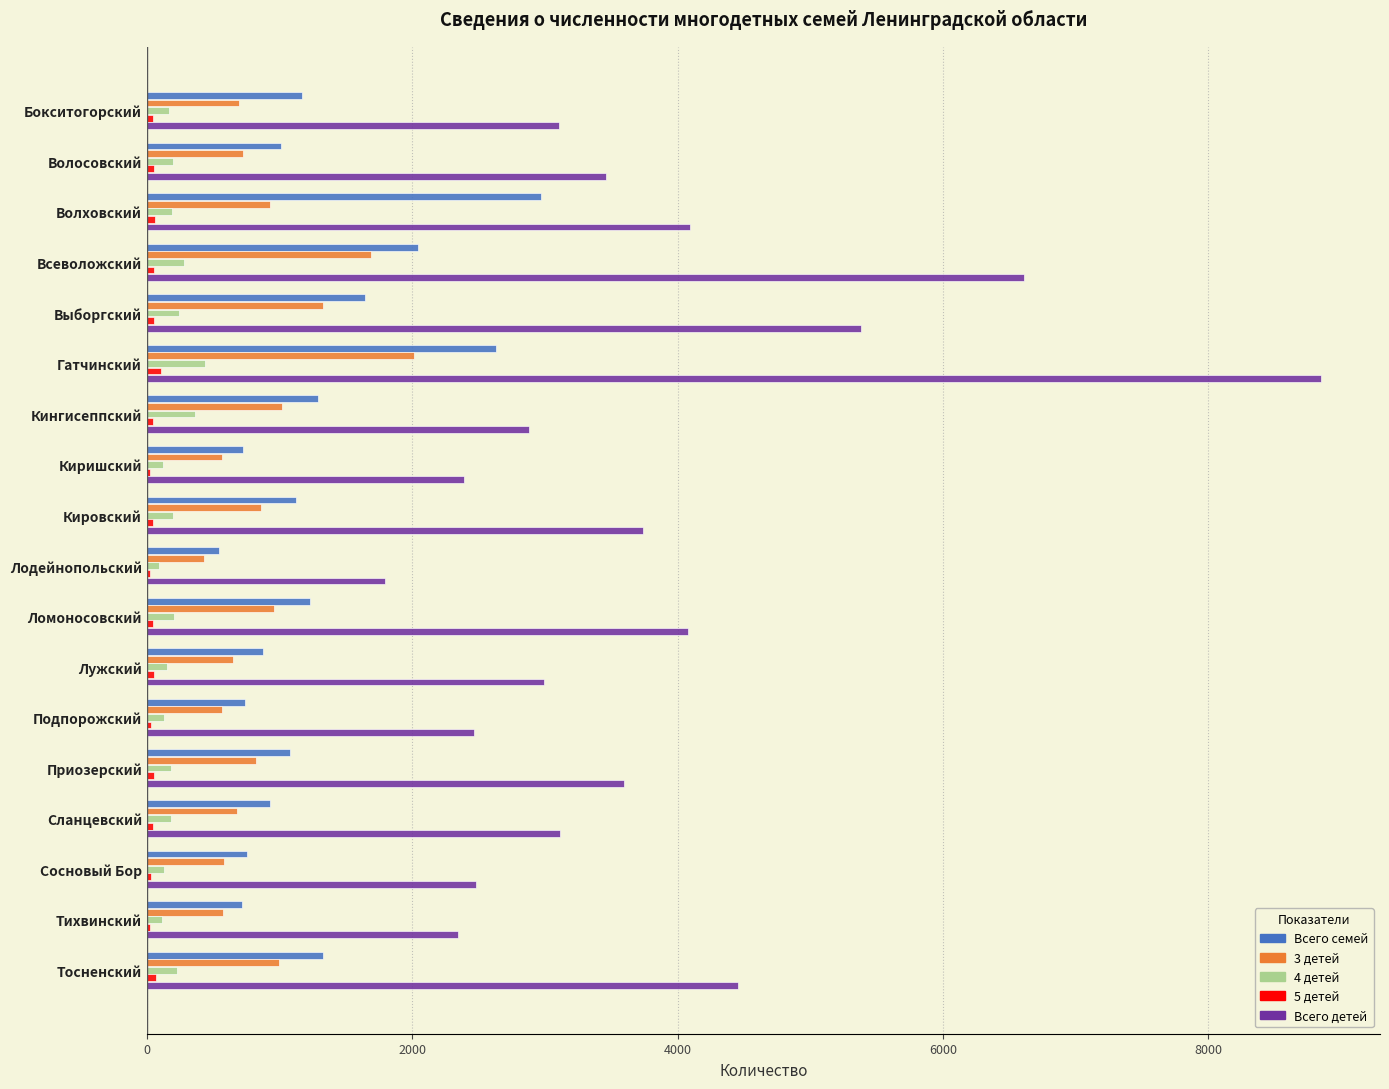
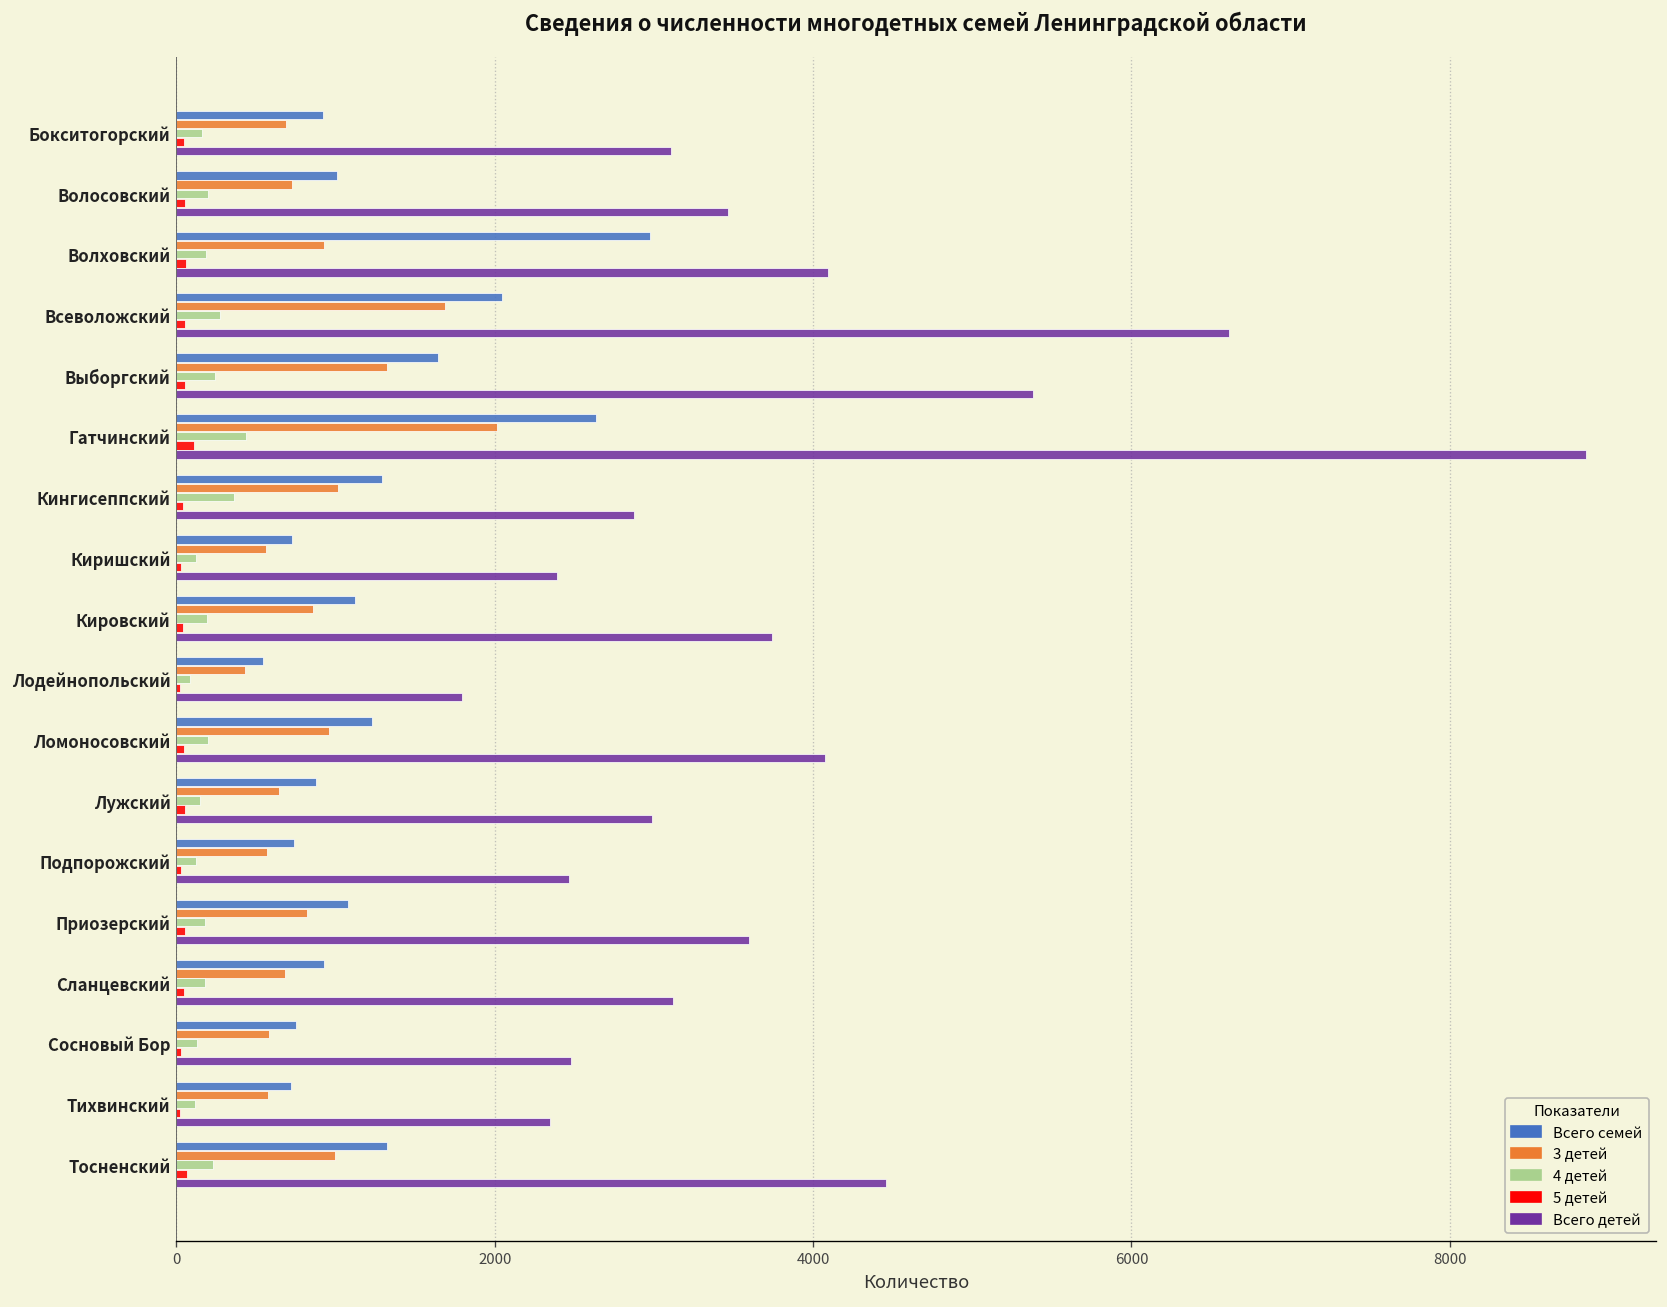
Всего семей, Бокситогорский: 1170 -> 920
